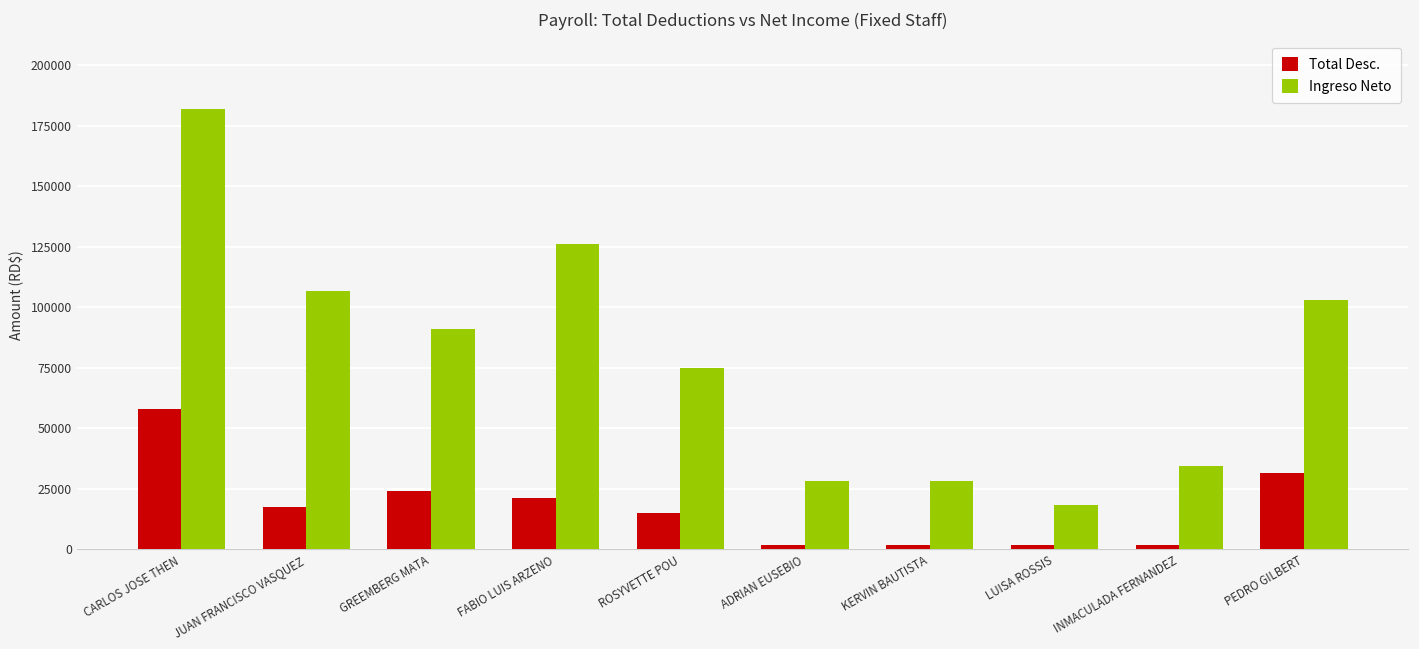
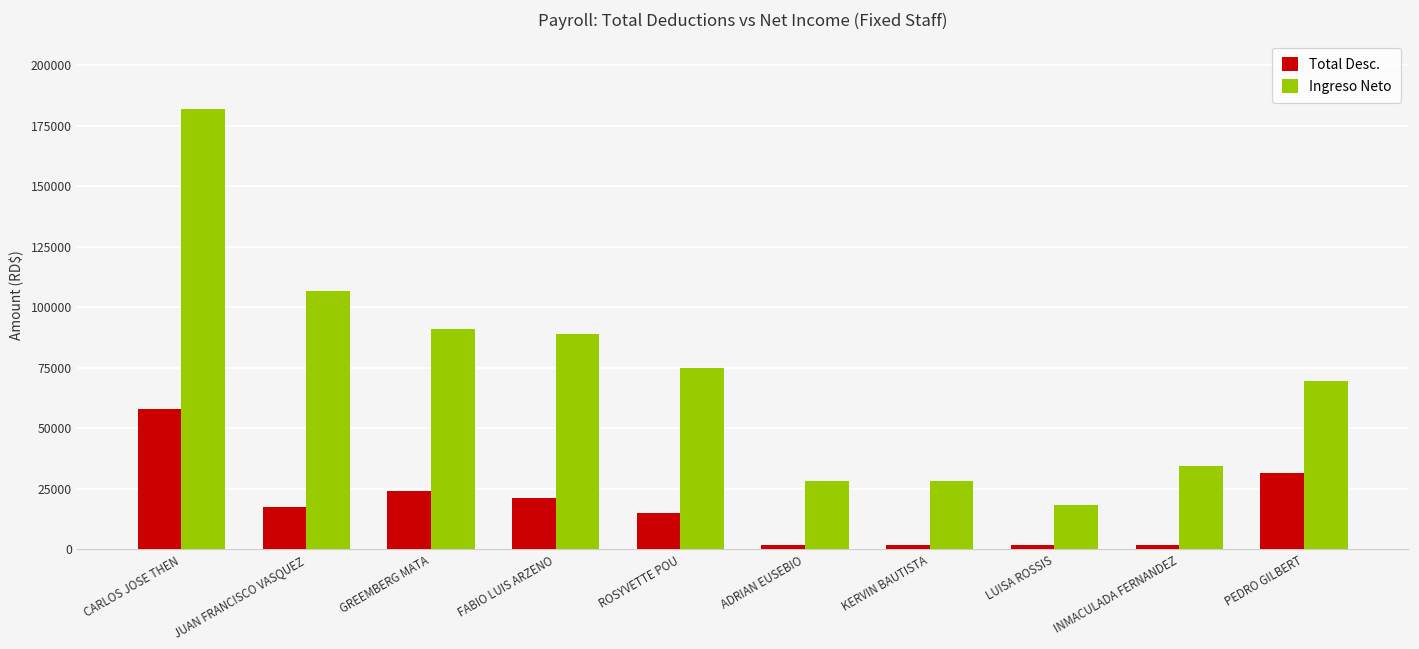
Ingreso Neto, FABIO LUIS ARZENO: 126000 -> 89000
Ingreso Neto, PEDRO GILBERT: 103000 -> 69000
